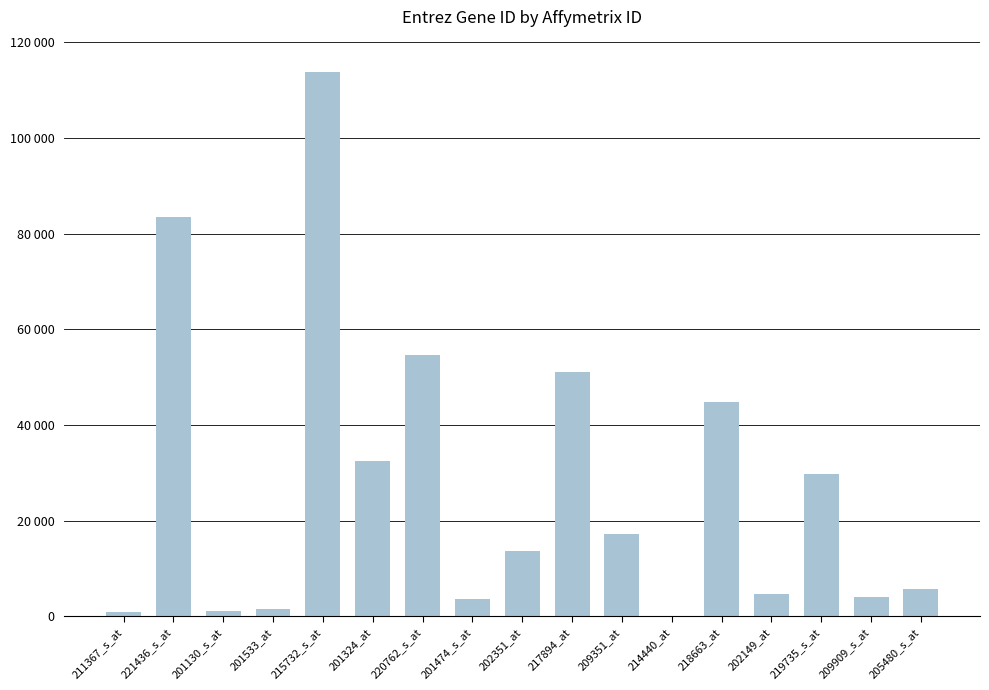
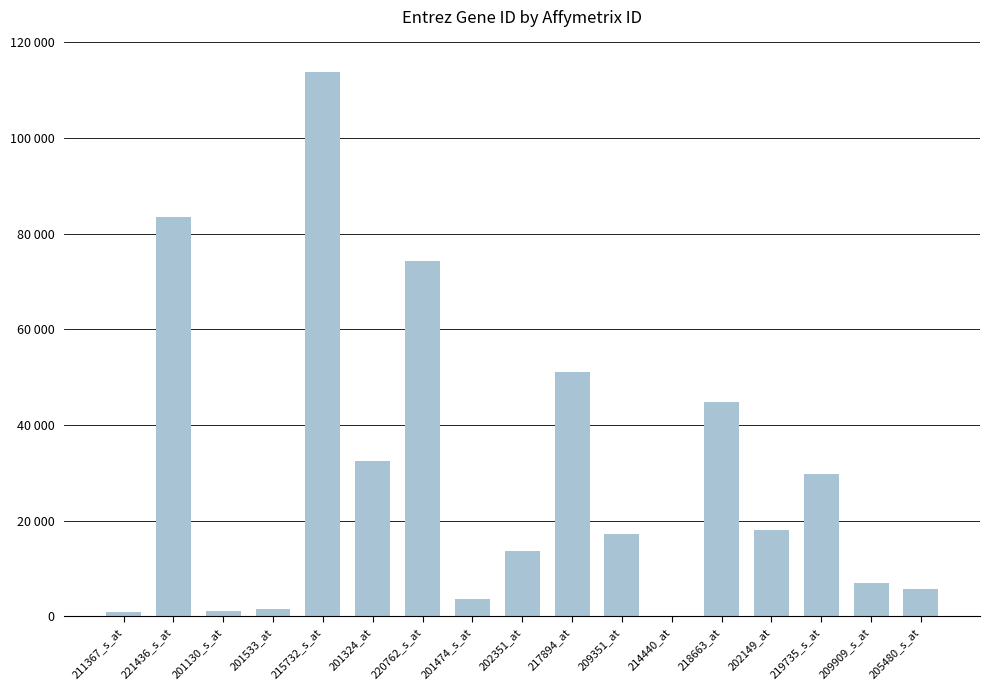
220762_s_at: 55000 -> 74000
202149_at: 5000 -> 18000
209909_s_at: 4000 -> 7000
